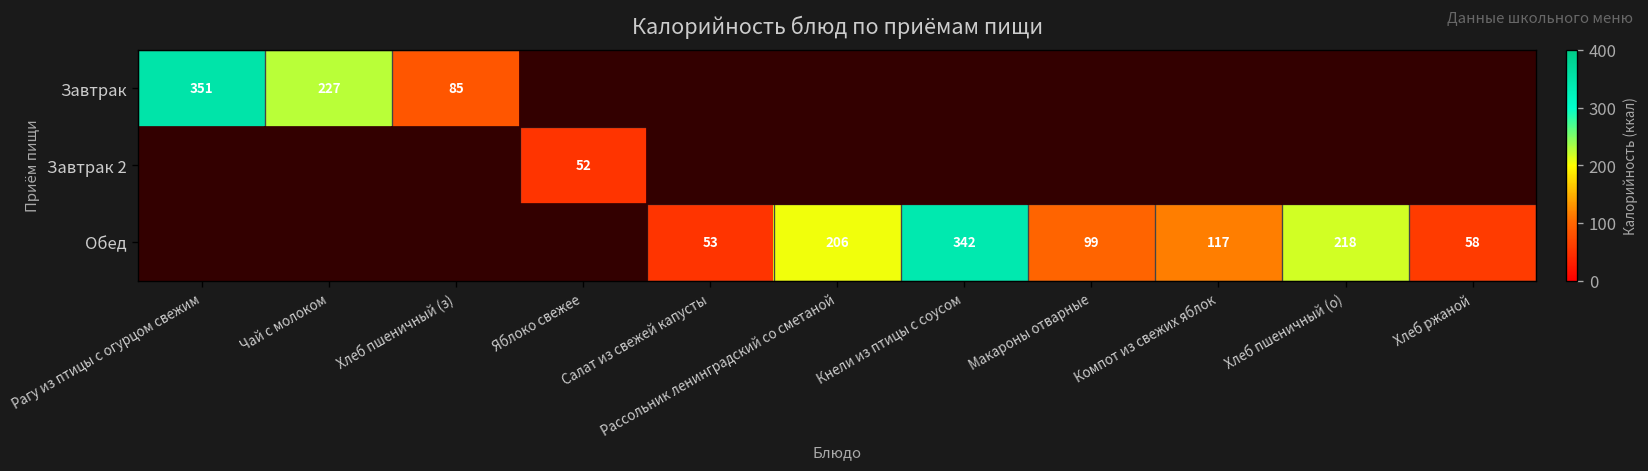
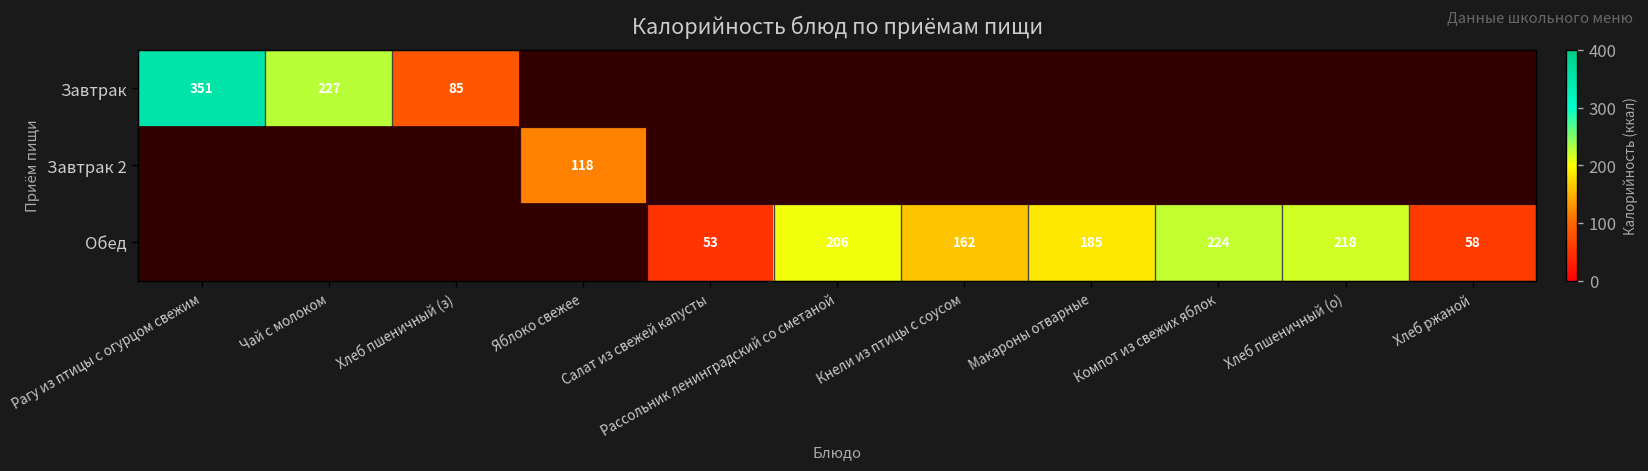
Завтрак 2, Яблоко свежее: 52 -> 118
Обед, Кнели из птицы с соусом: 342 -> 162
Обед, Макароны отварные: 99 -> 185
Обед, Компот из свежих яблок: 117 -> 224
